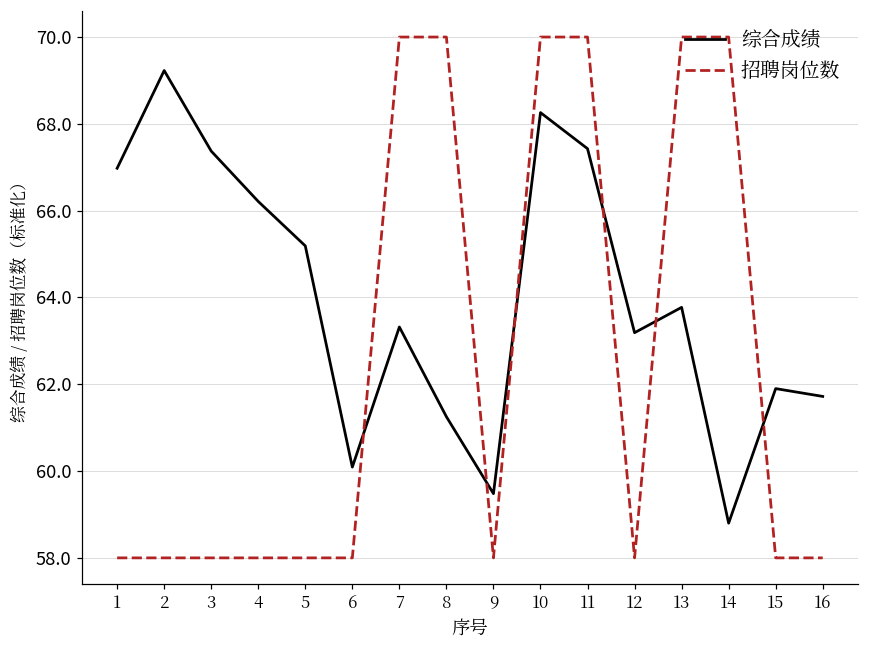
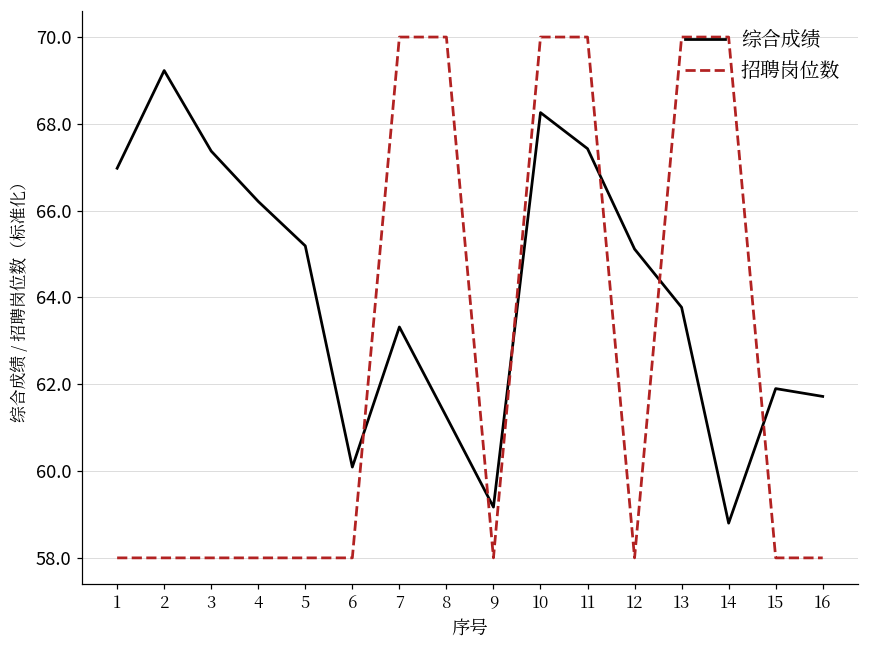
综合成绩, 9: 59.5 -> 59.2
综合成绩, 12: 63.2 -> 65.1
